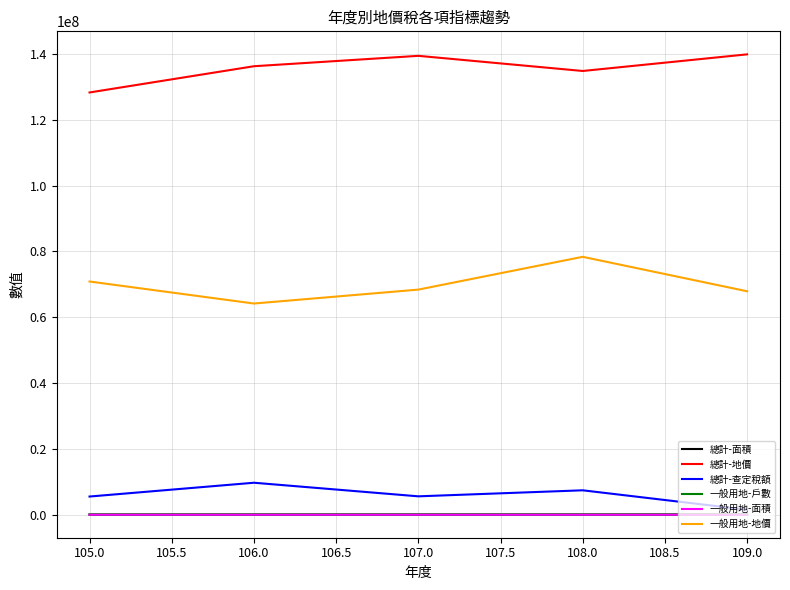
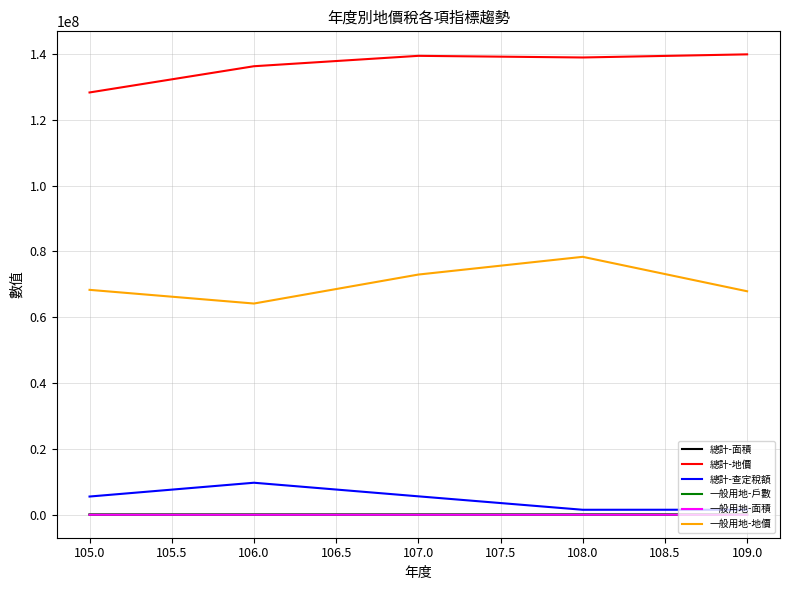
一般用地-地價, 105.0: 71000000 -> 68000000
一般用地-地價, 107.0: 68000000 -> 73000000
總計-地價, 108.0: 135000000 -> 139000000
總計-查定稅額, 108.0: 7000000 -> 2000000
